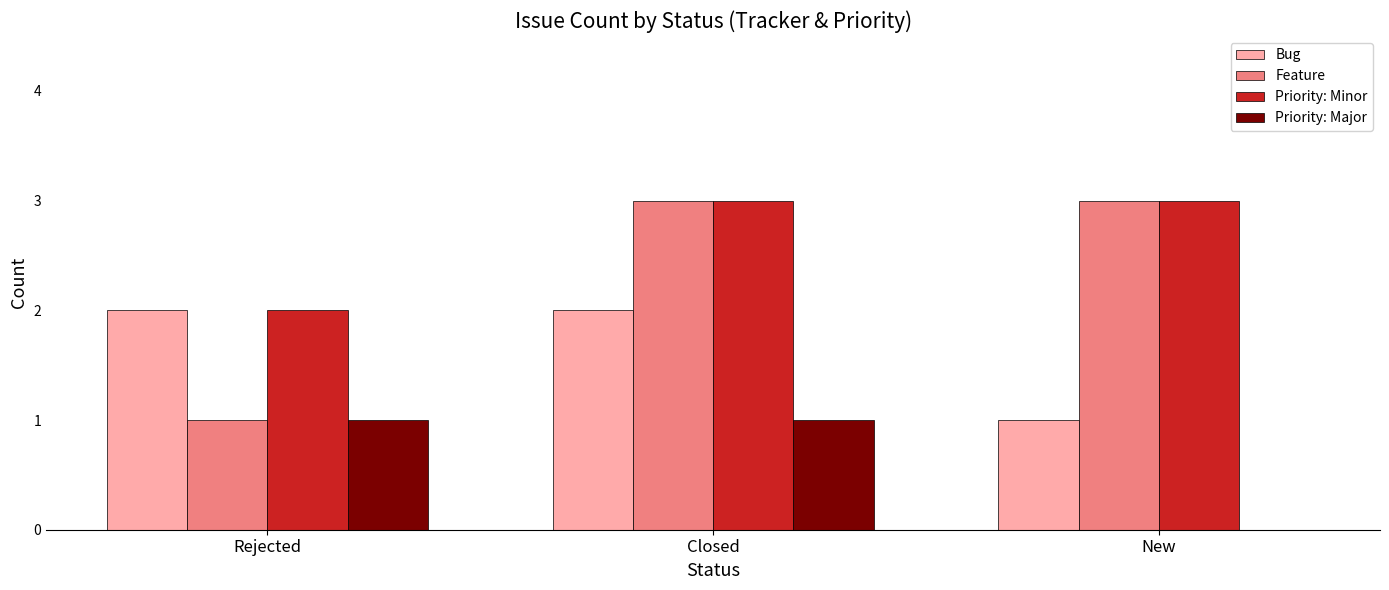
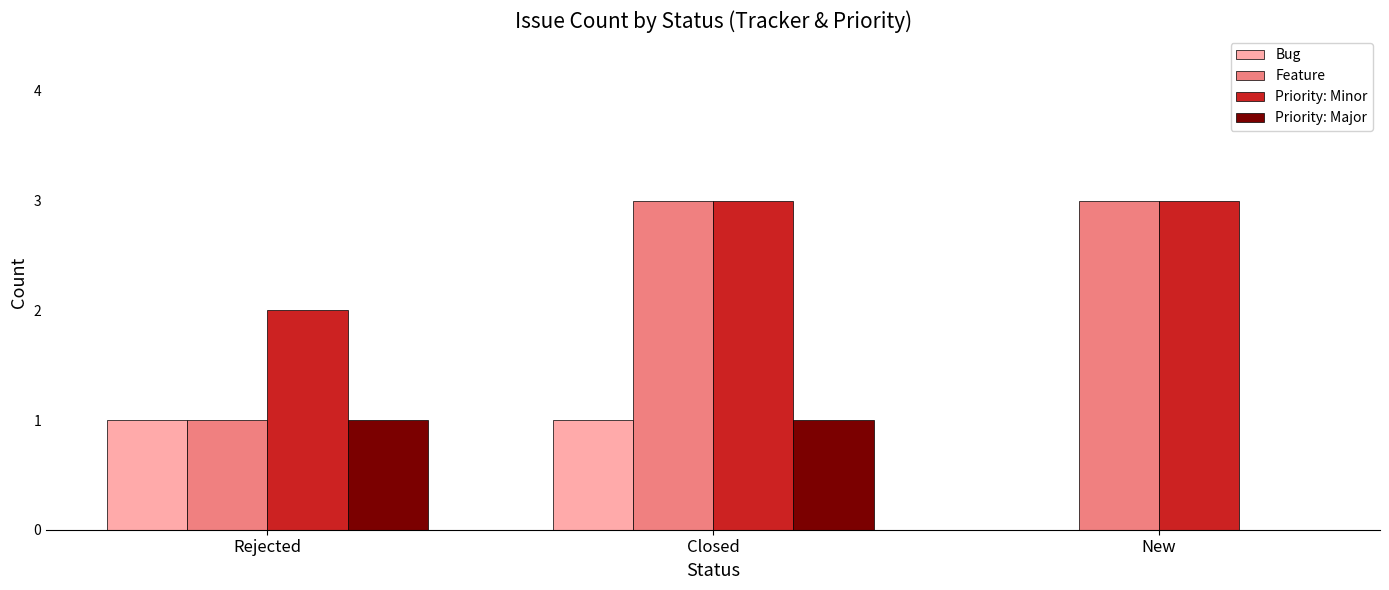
Bug, Rejected: 2 -> 1
Bug, Closed: 2 -> 1
Bug, New: 1 -> 0
